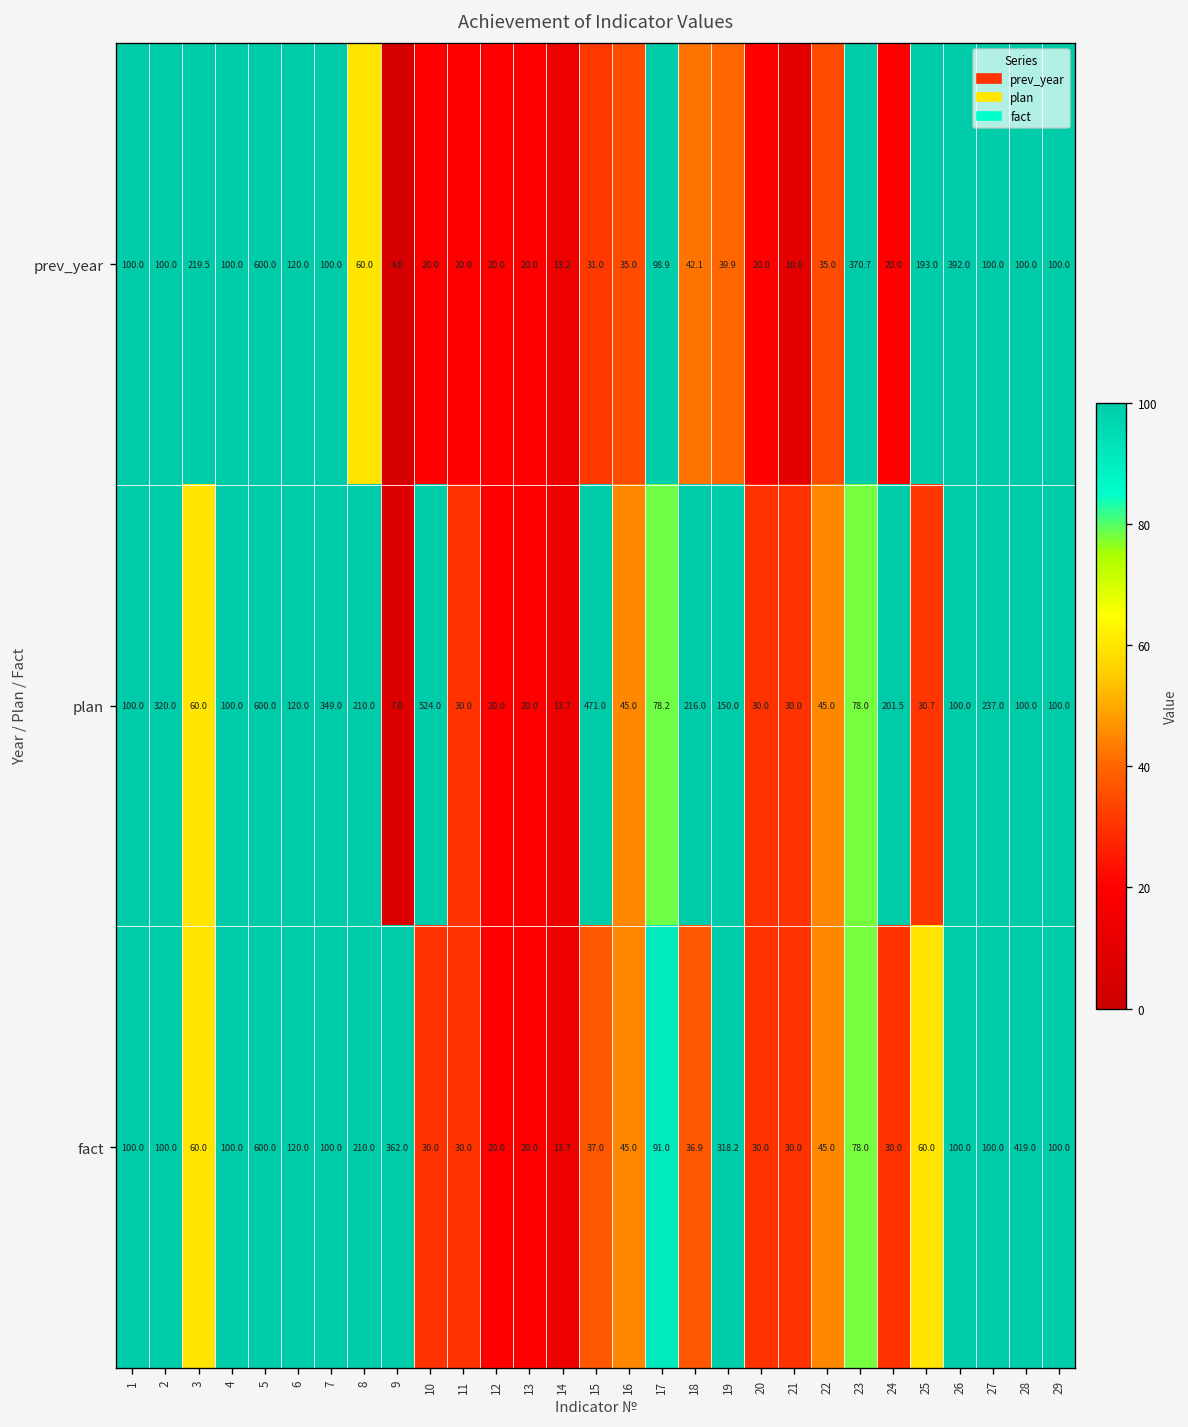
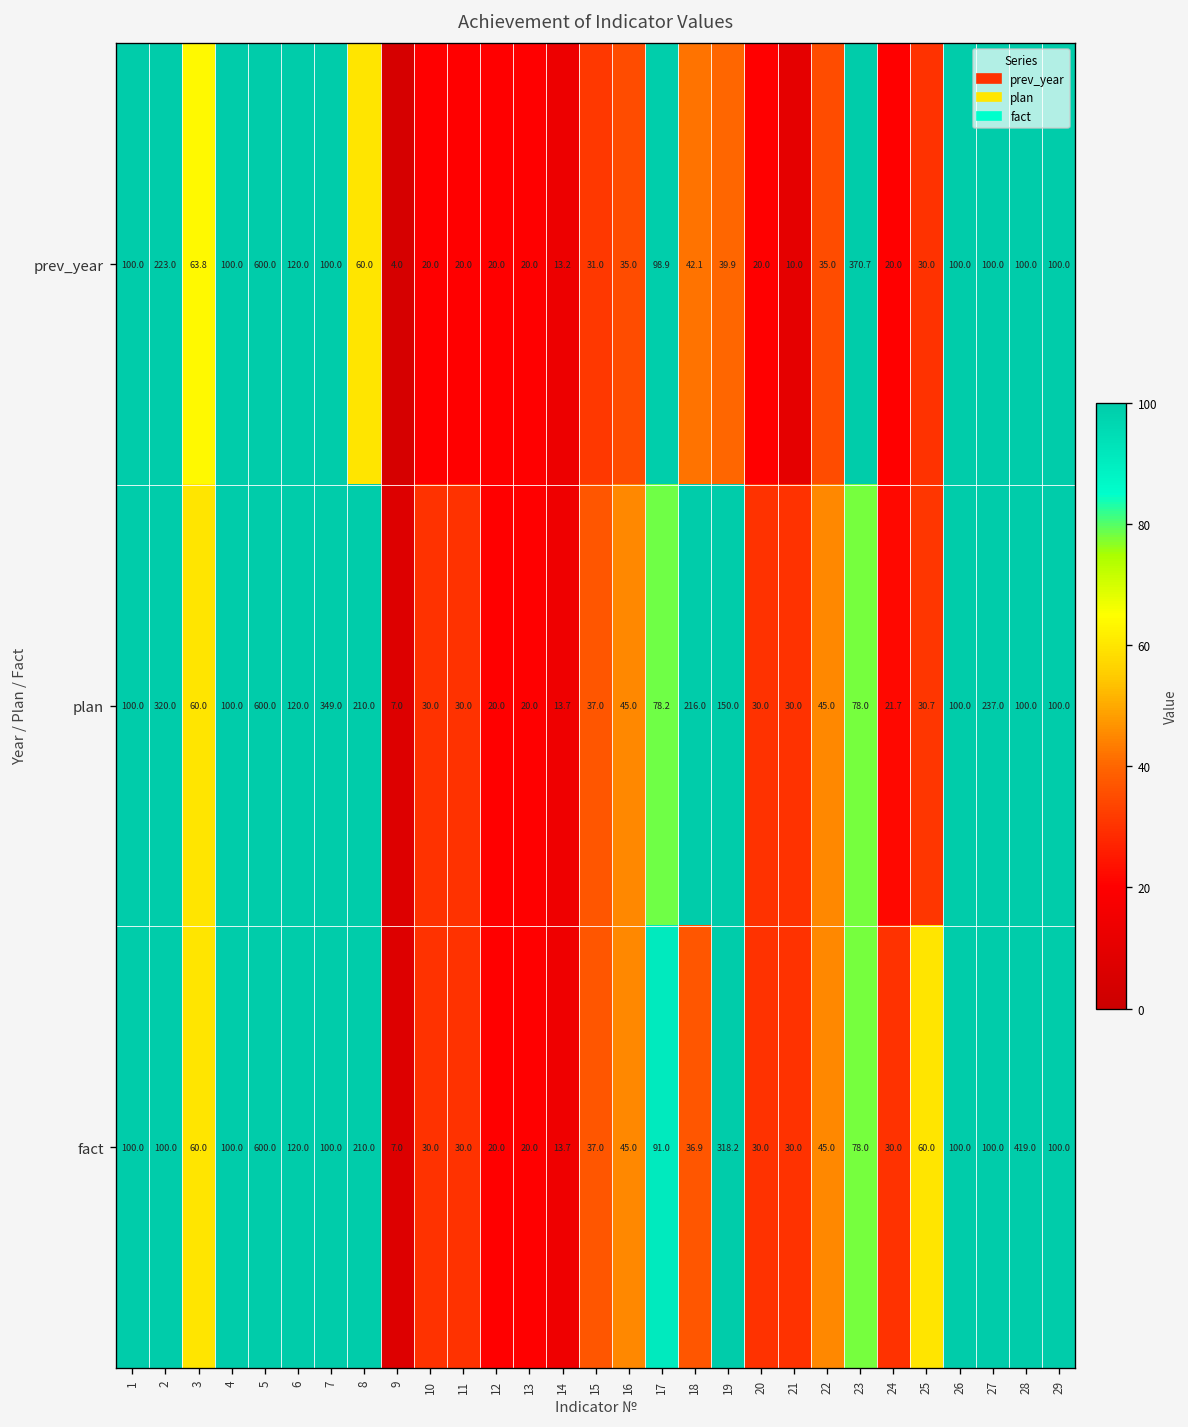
prev_year, 2: 100.0 -> 223.0
prev_year, 3: 219.5 -> 63.8
prev_year, 25: 193.0 -> 30.0
prev_year, 26: 392.0 -> 100.0
plan, 10: 524.0 -> 30.0
plan, 15: 471.0 -> 37.0
plan, 24: 201.5 -> 21.7
fact, 9: 362.0 -> 7.0
